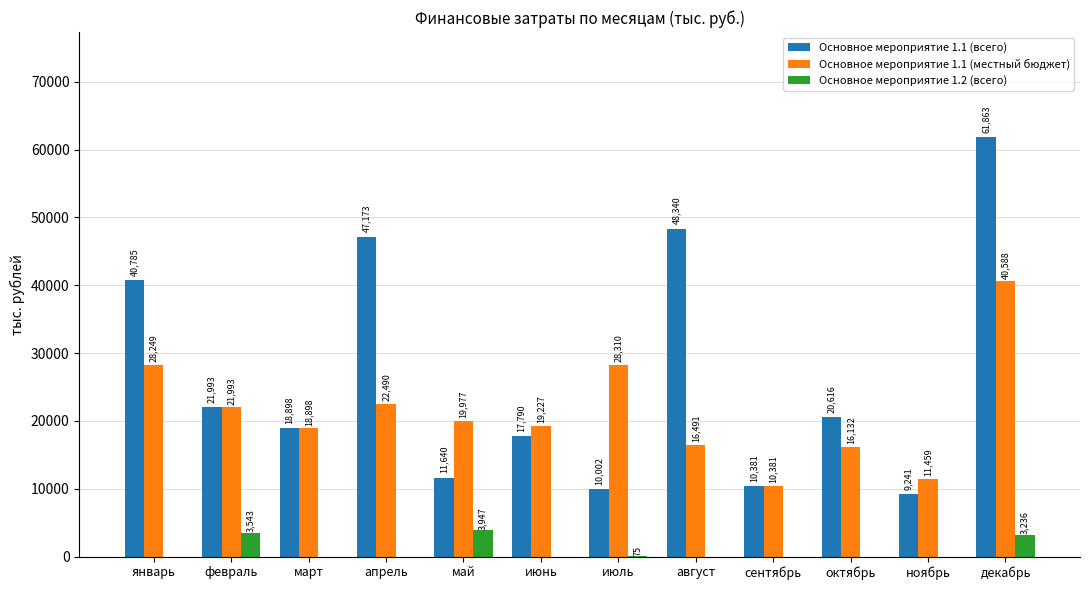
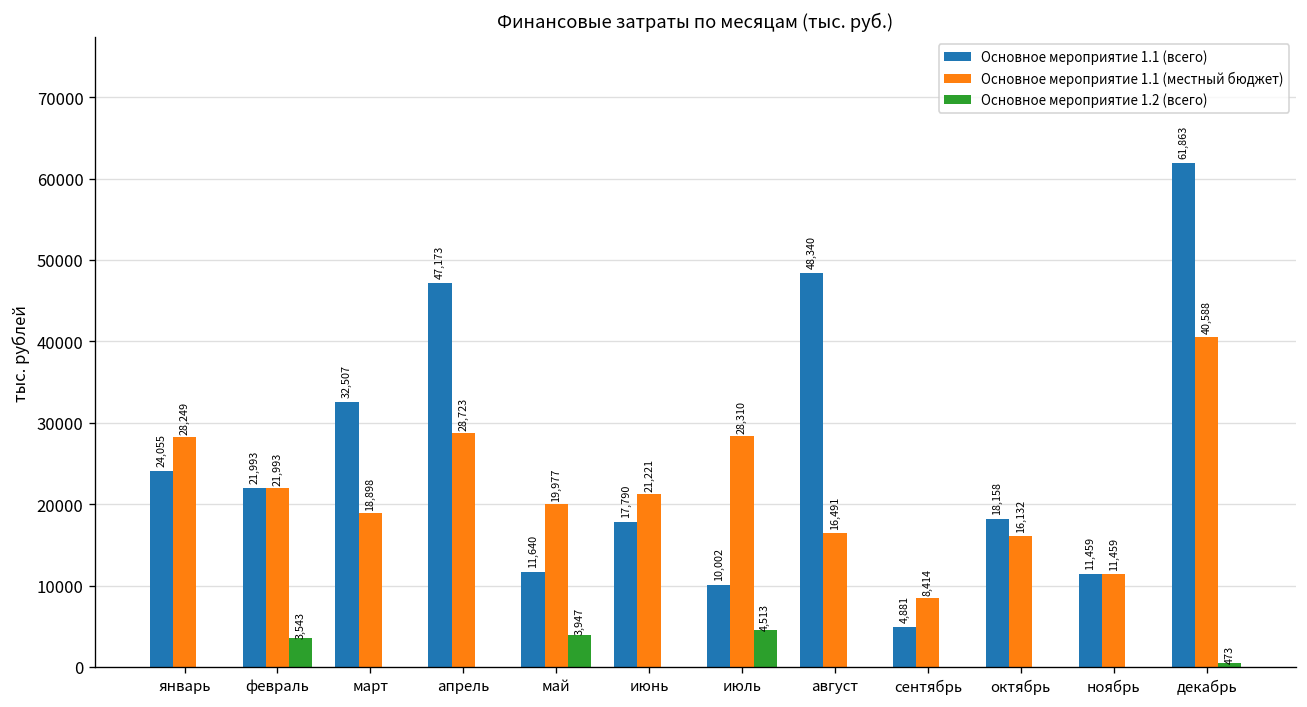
Основное мероприятие 1.1 (всего), январь: 40,785 -> 24,055
Основное мероприятие 1.1 (всего), март: 18,898 -> 32,507
Основное мероприятие 1.1 (местный бюджет), апрель: 22,490 -> 28,723
Основное мероприятие 1.1 (местный бюджет), июнь: 19,227 -> 21,221
Основное мероприятие 1.2 (всего), июль: 75 -> 4,513
Основное мероприятие 1.1 (всего), сентябрь: 10,381 -> 4,881
Основное мероприятие 1.1 (местный бюджет), сентябрь: 10,381 -> 8,414
Основное мероприятие 1.1 (всего), октябрь: 20,616 -> 18,158
Основное мероприятие 1.1 (всего), ноябрь: 9,241 -> 11,459
Основное мероприятие 1.2 (всего), декабрь: 3,236 -> 473
